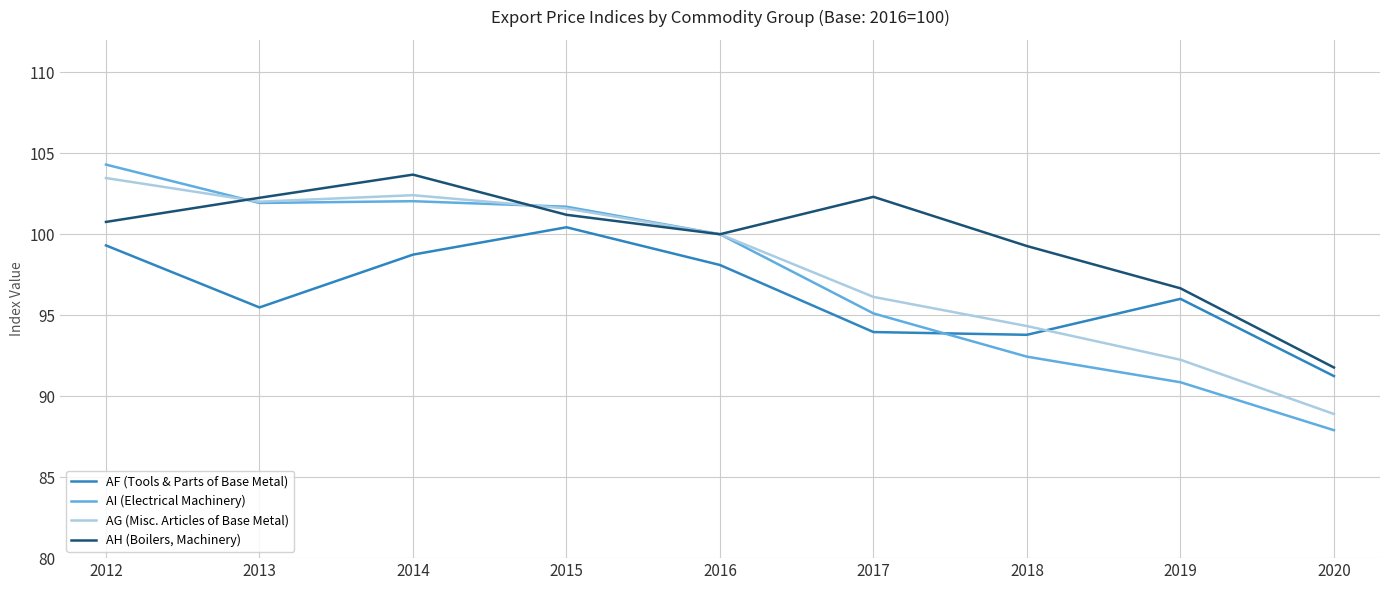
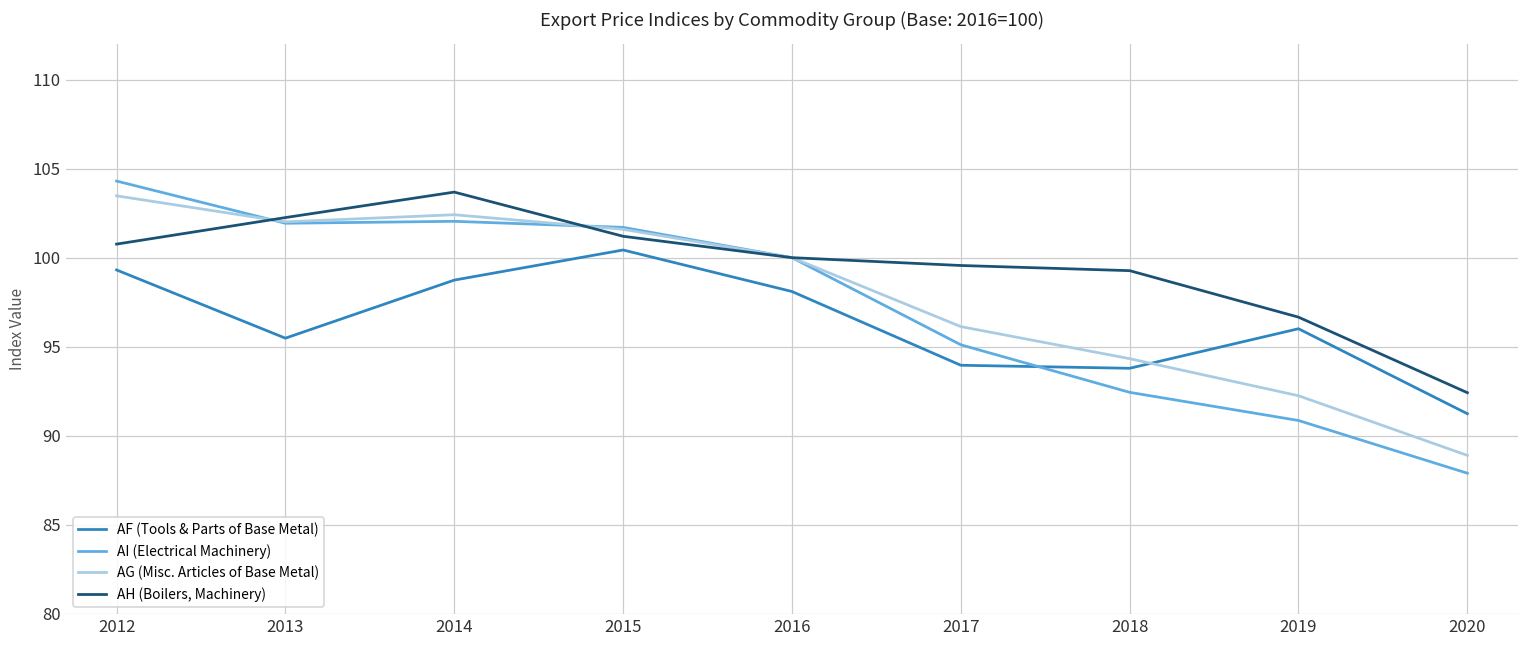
AH (Boilers, Machinery), 2017: 102.3 -> 99.6
AH (Boilers, Machinery), 2020: 91.8 -> 92.4
